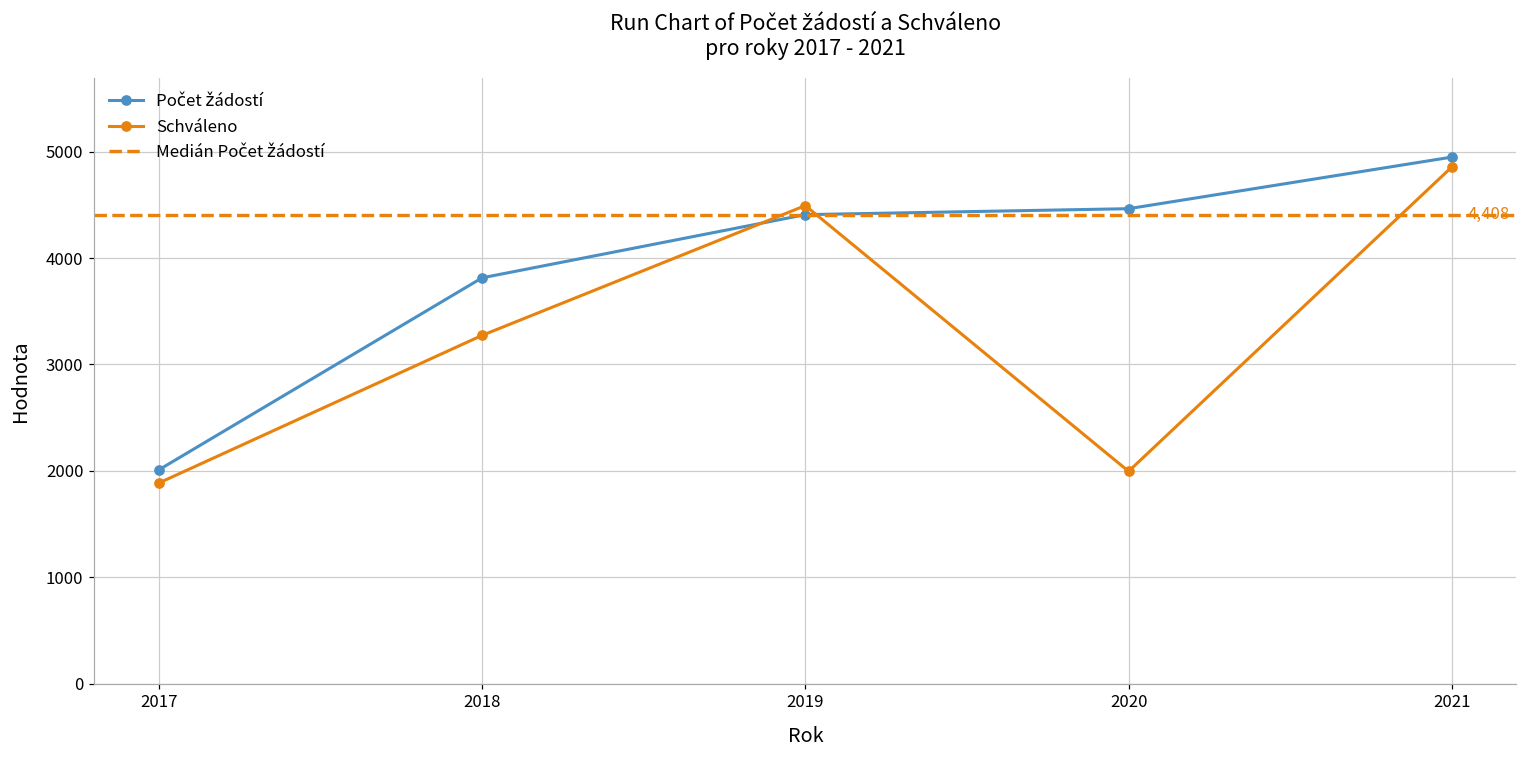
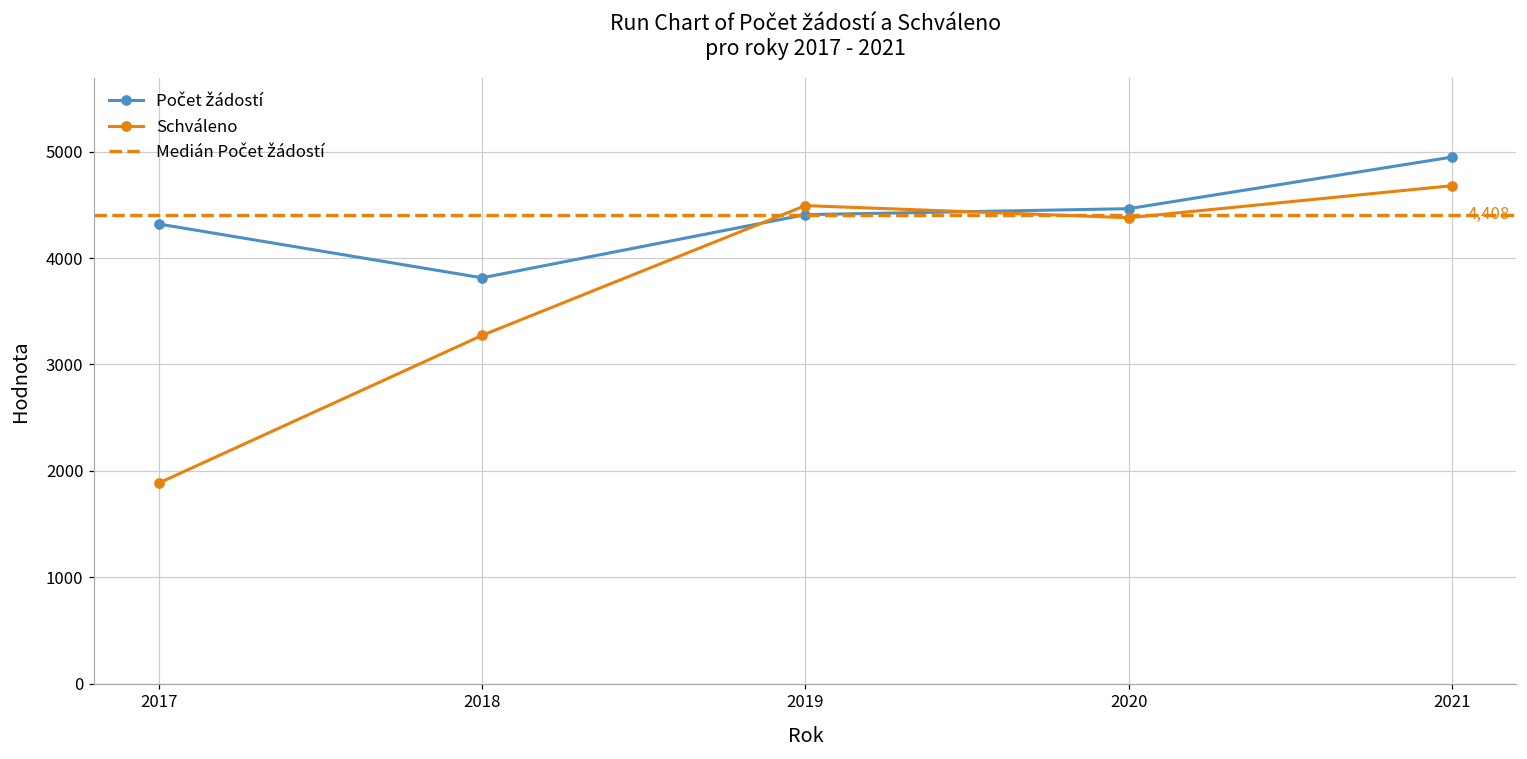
Počet žádostí, 2017: 2000 -> 4300
Schváleno, 2020: 2000 -> 4400
Schváleno, 2021: 4900 -> 4700
